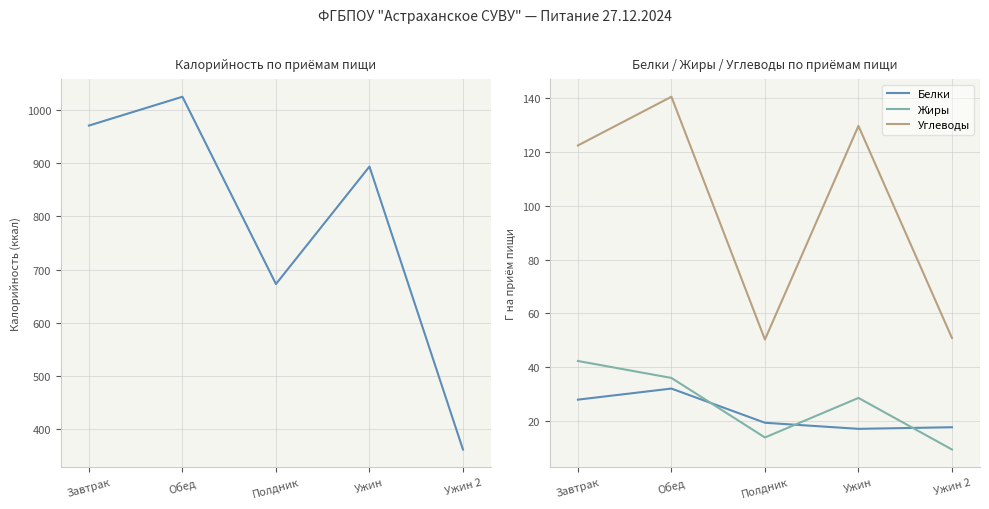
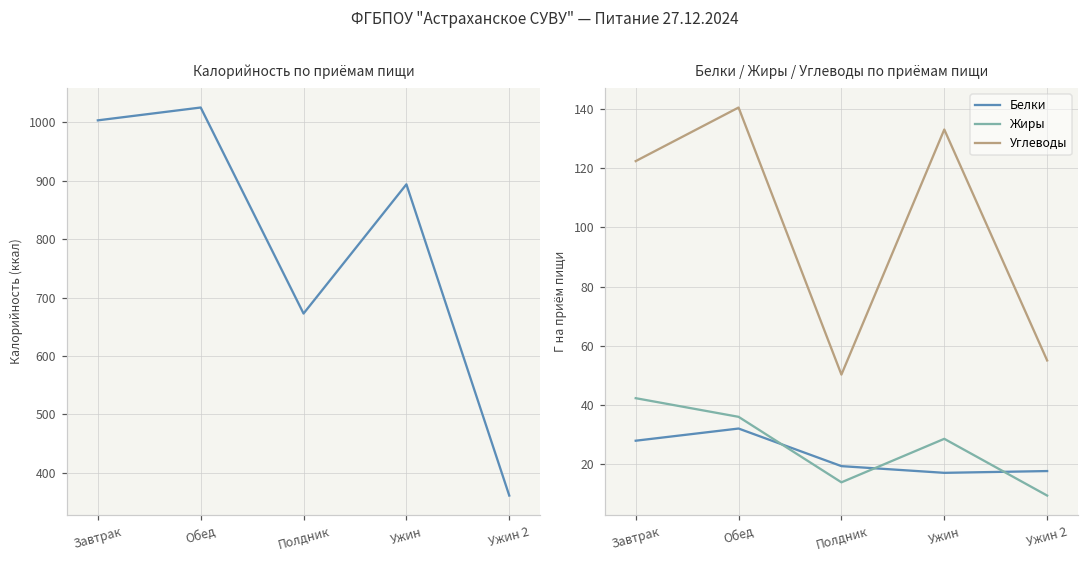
Калорийность по приёмам пищи, Завтрак: 970 -> 1000
Белки / Жиры / Углеводы по приёмам пищи, Углеводы, Ужин: 130 -> 133
Белки / Жиры / Углеводы по приёмам пищи, Углеводы, Ужин 2: 51 -> 55
